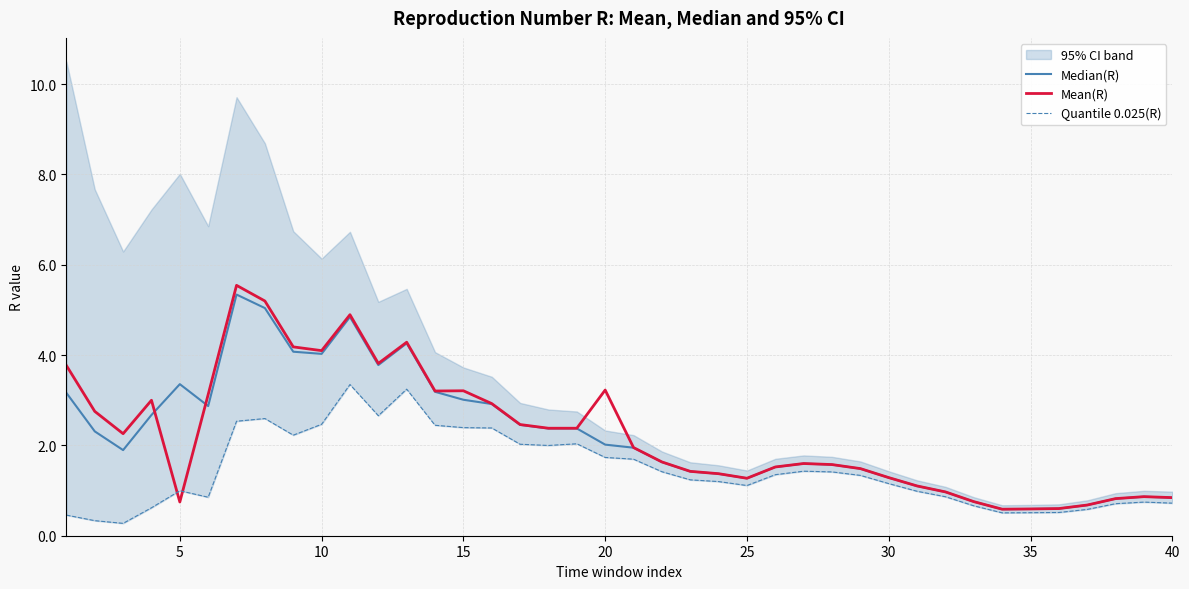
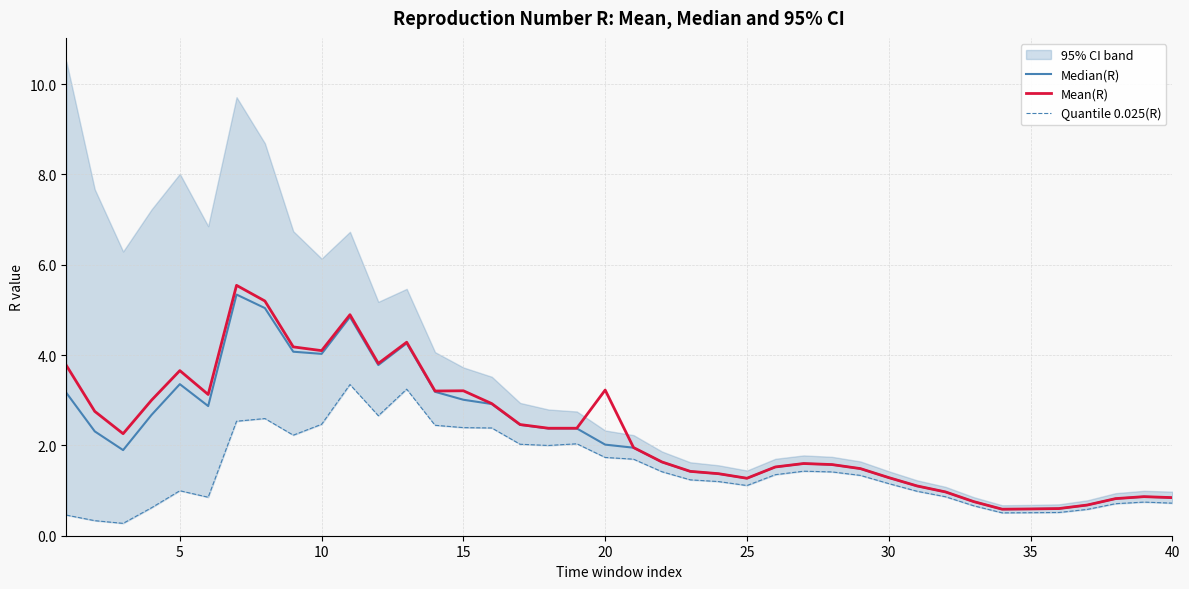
Mean(R), 5: 0.7 -> 3.7
